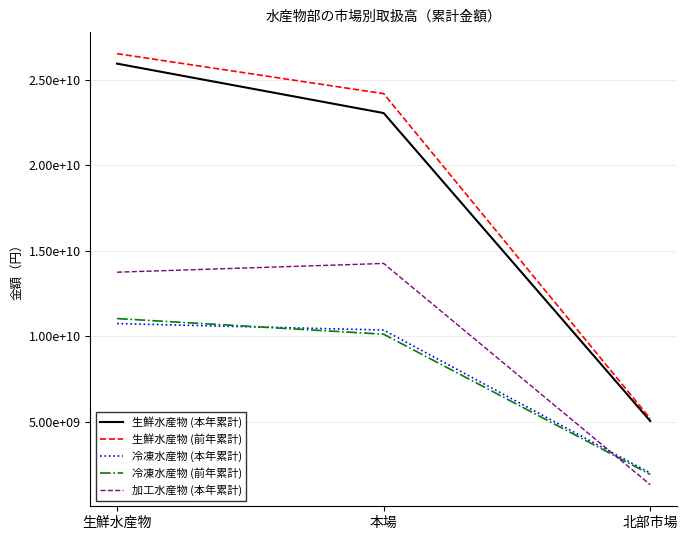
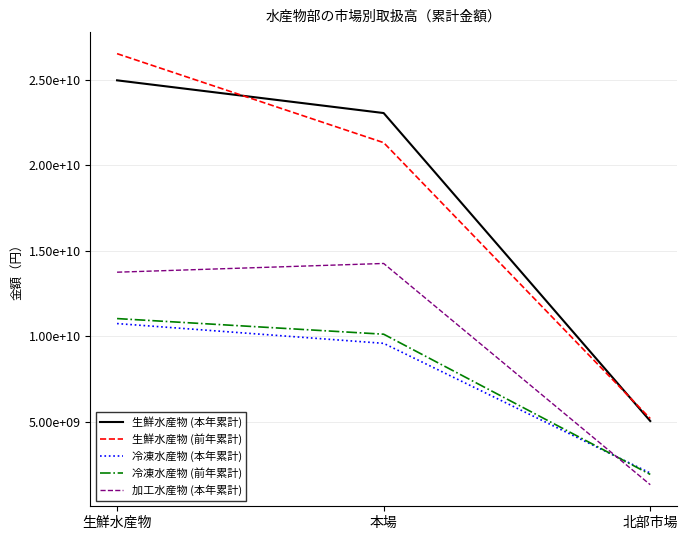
生鮮水産物 (本年累計), 生鮮水産物: 25900000000 -> 25000000000
生鮮水産物 (前年累計), 本場: 24200000000 -> 21300000000
冷凍水産物 (本年累計), 本場: 10400000000 -> 9600000000
